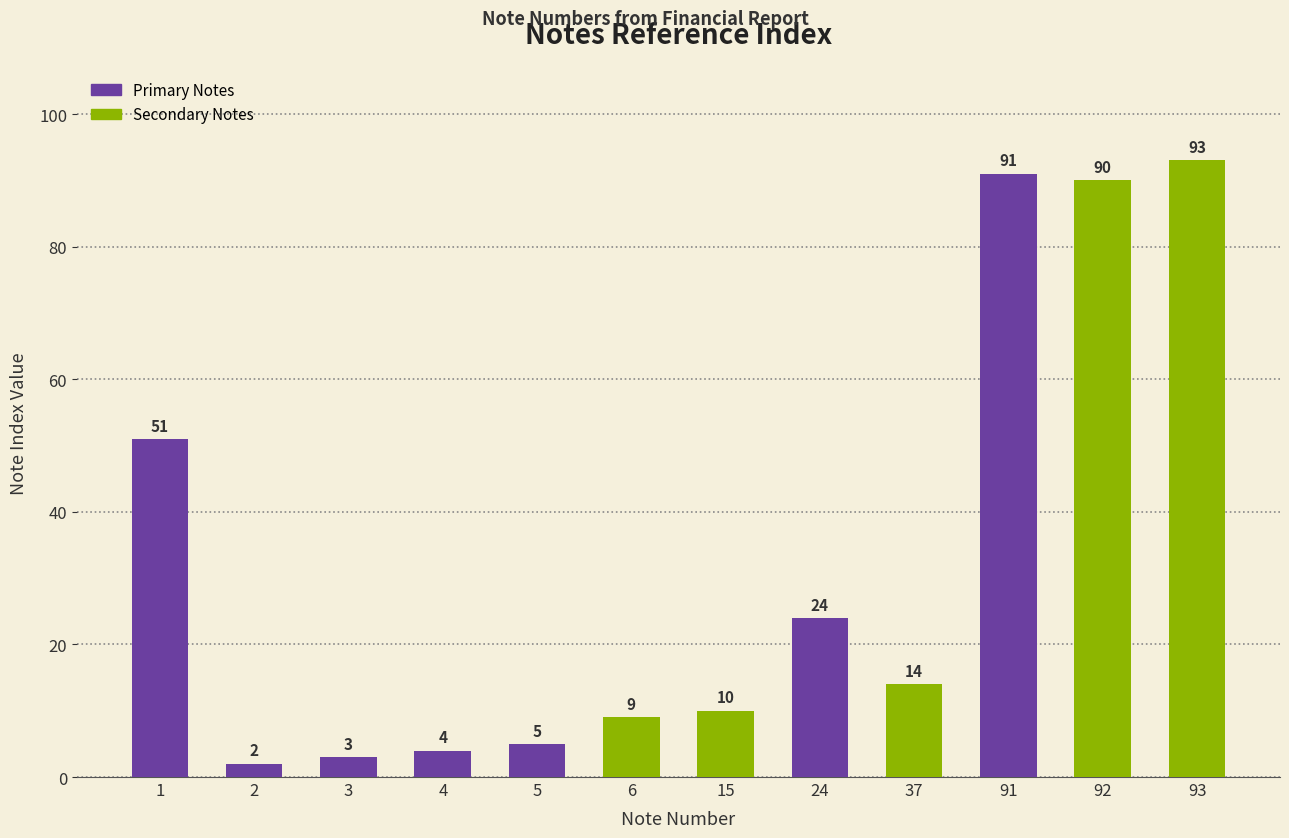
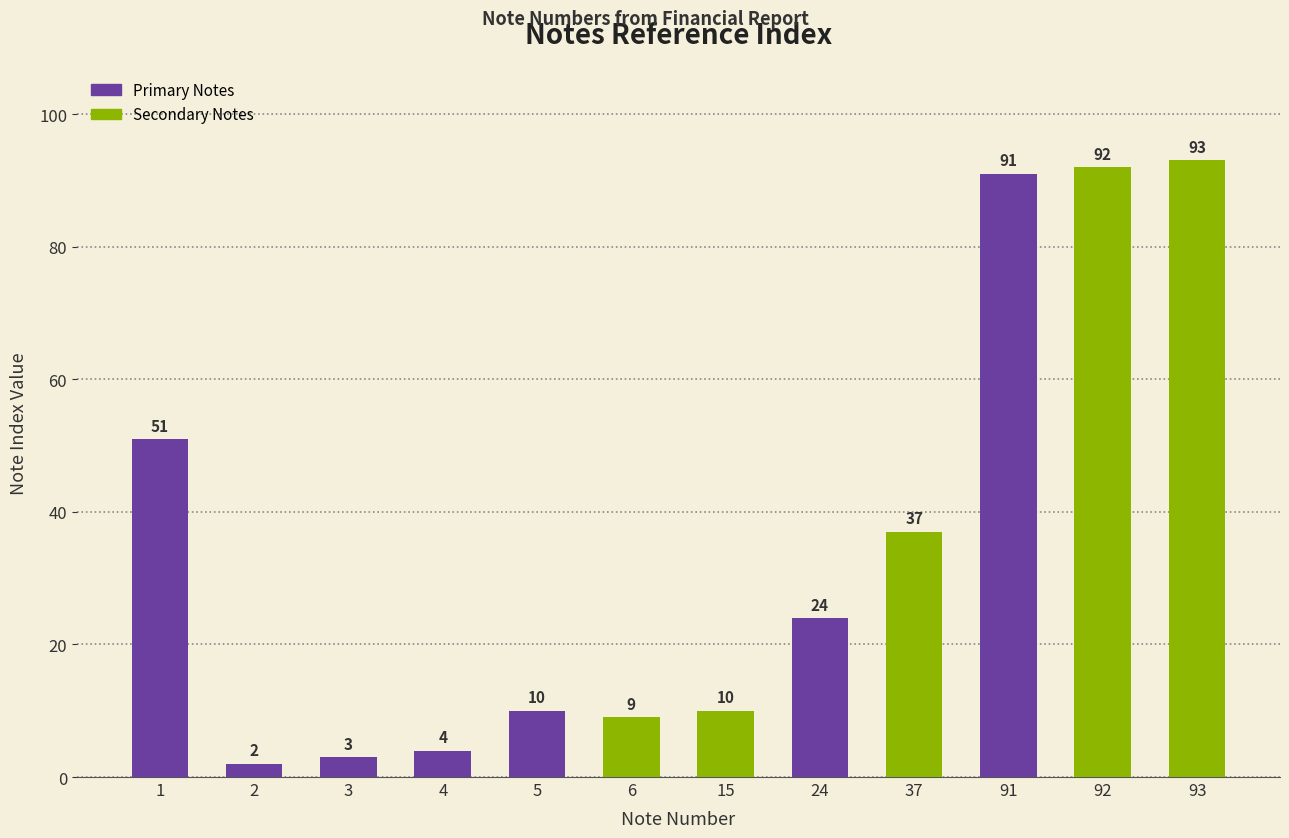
5: 5 -> 10
37: 14 -> 37
92: 90 -> 92
